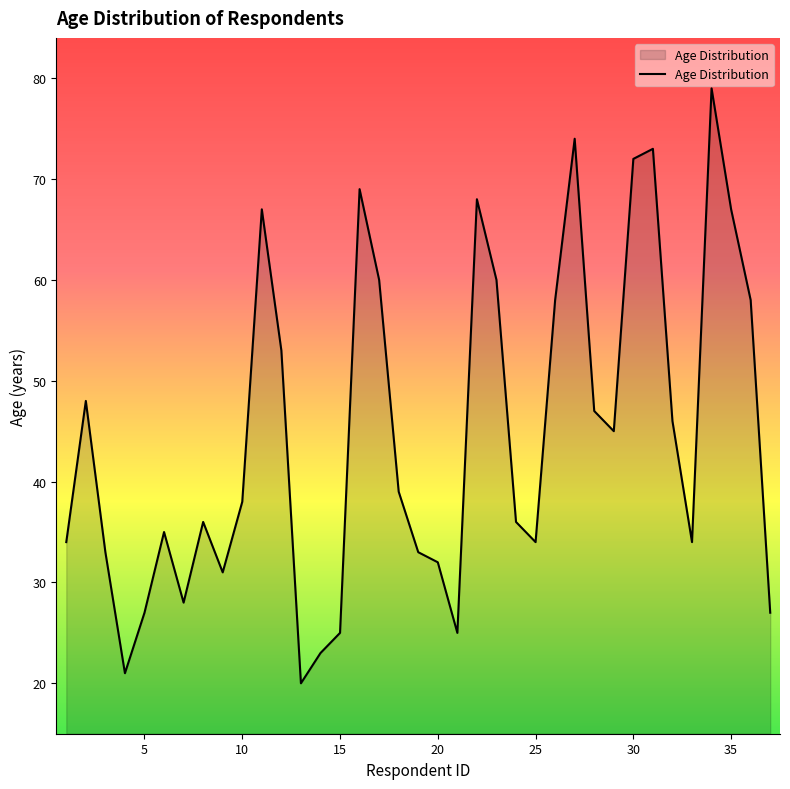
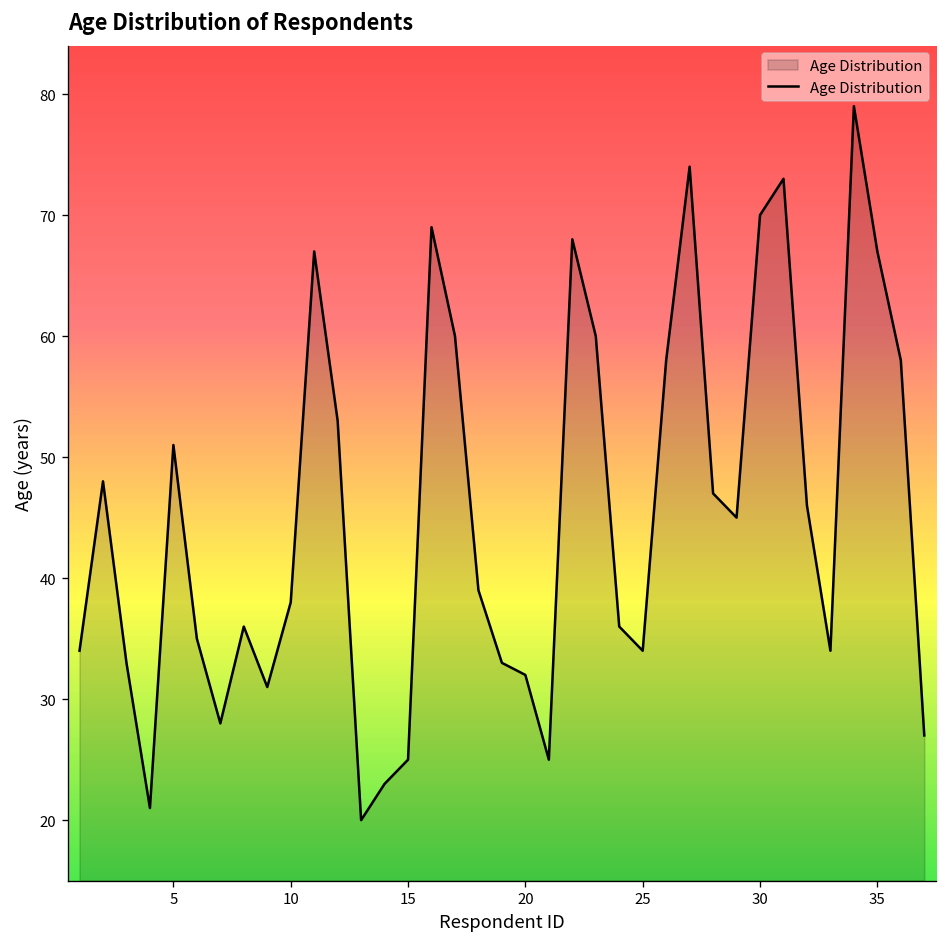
5: 27 -> 51
30: 72 -> 70
